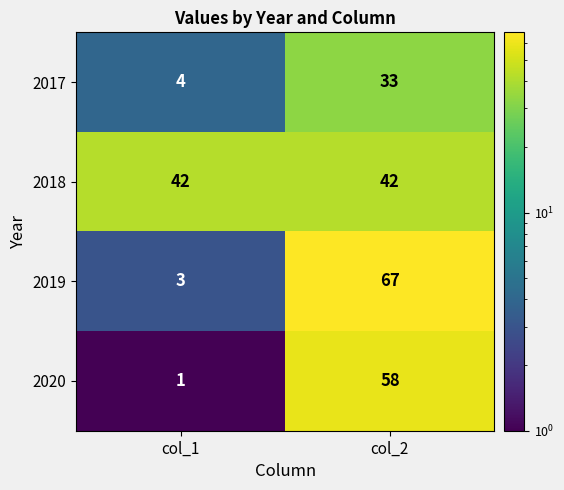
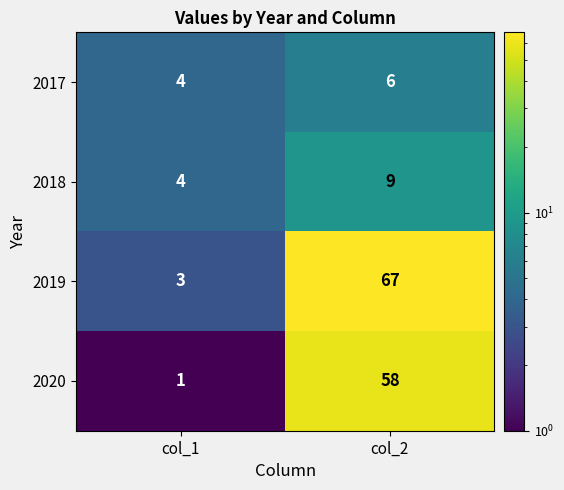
2017, col_2: 33 -> 6
2018, col_1: 42 -> 4
2018, col_2: 42 -> 9
